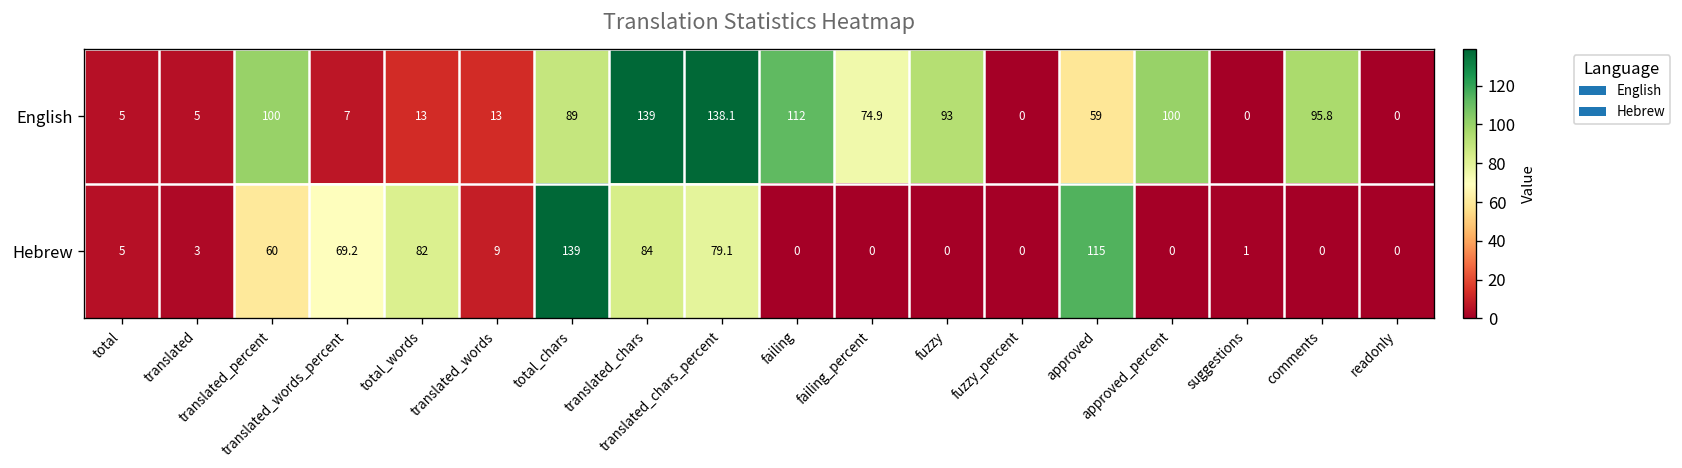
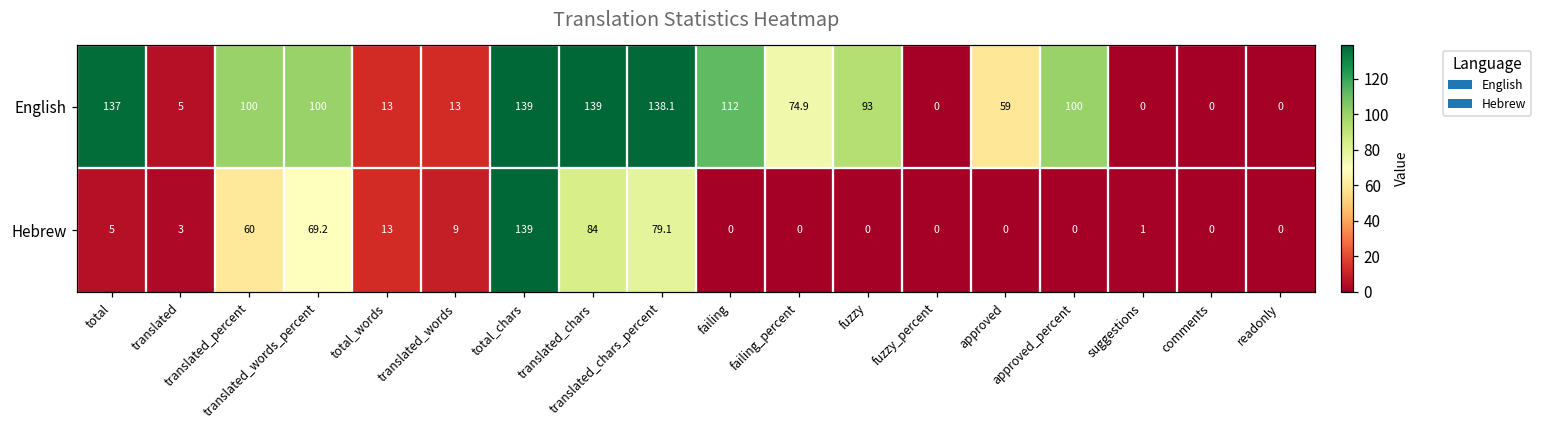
English, total: 5 -> 137
English, translated_words_percent: 7 -> 100
English, total_chars: 89 -> 139
English, comments: 95.8 -> 0
Hebrew, total_words: 82 -> 13
Hebrew, approved: 115 -> 0
